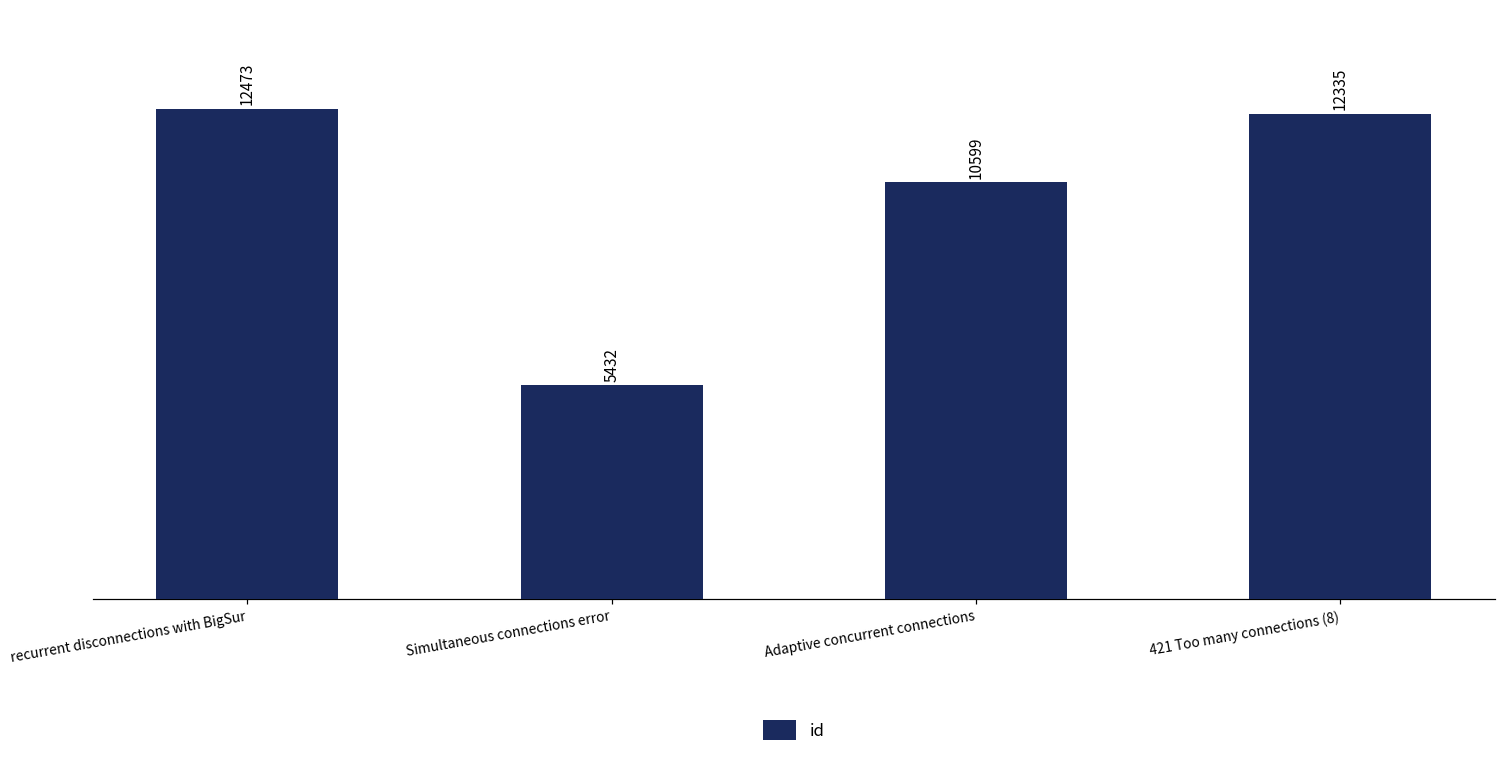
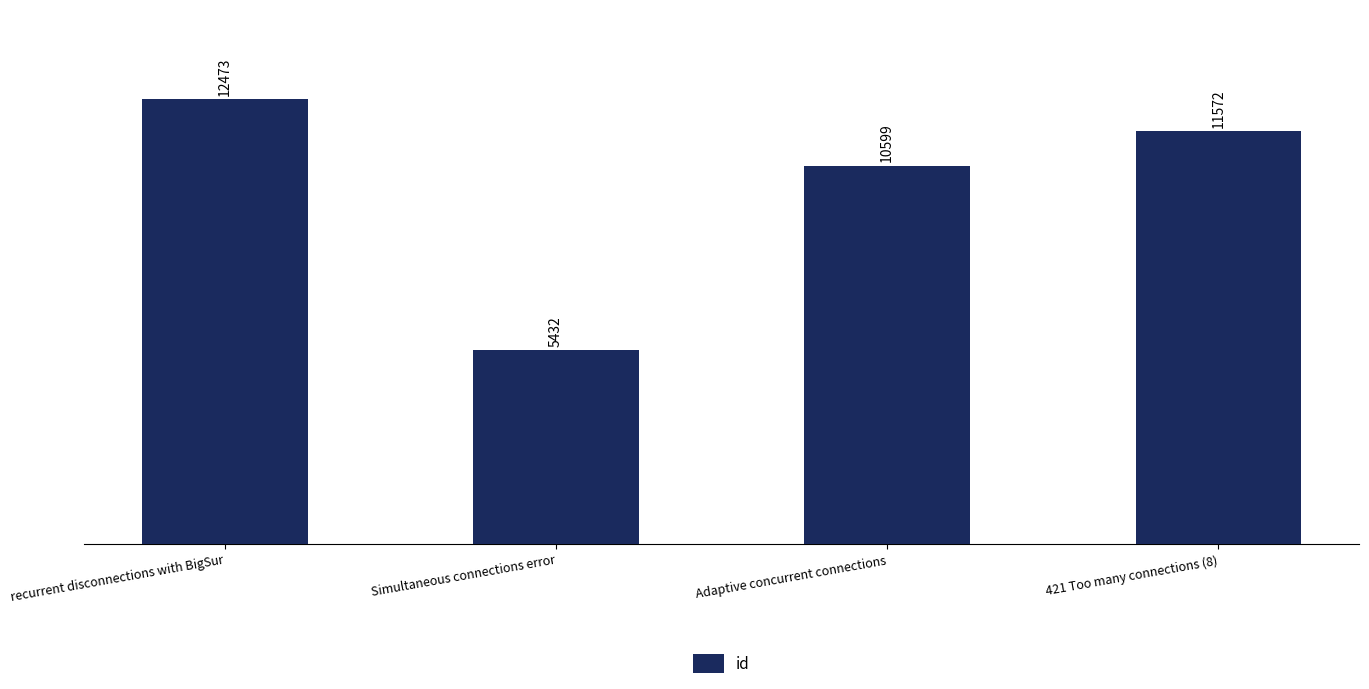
421 Too many connections (8): 12335 -> 11572
